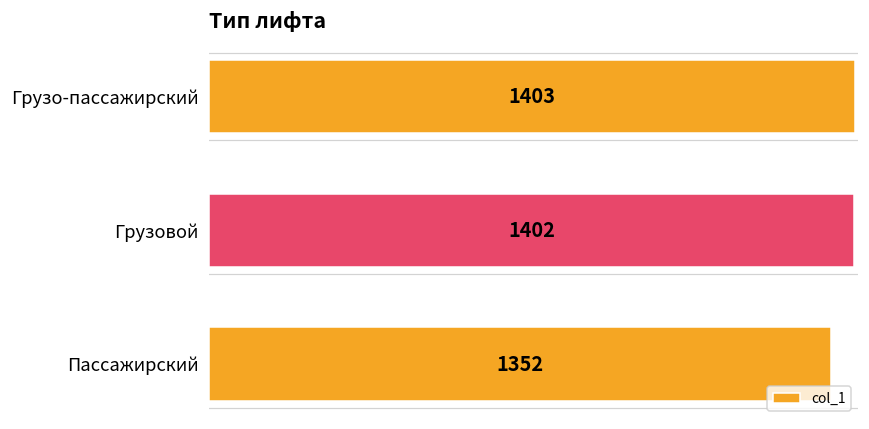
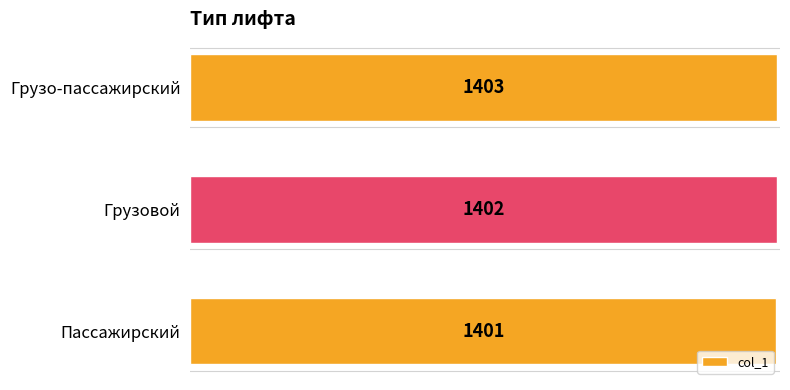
Пассажирский: 1352 -> 1401
